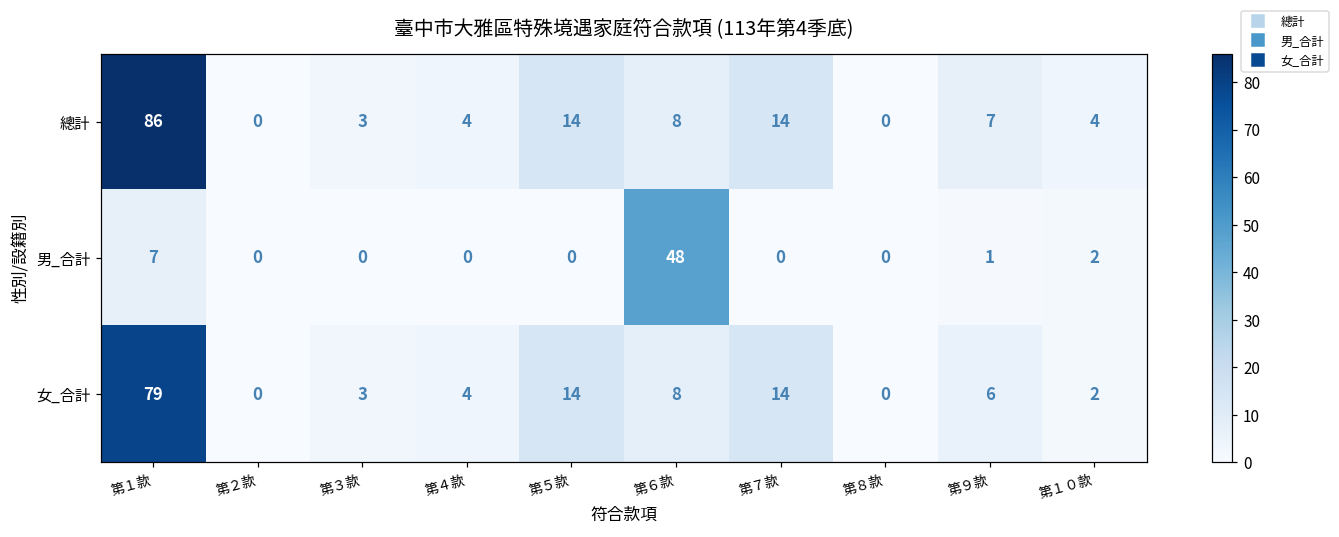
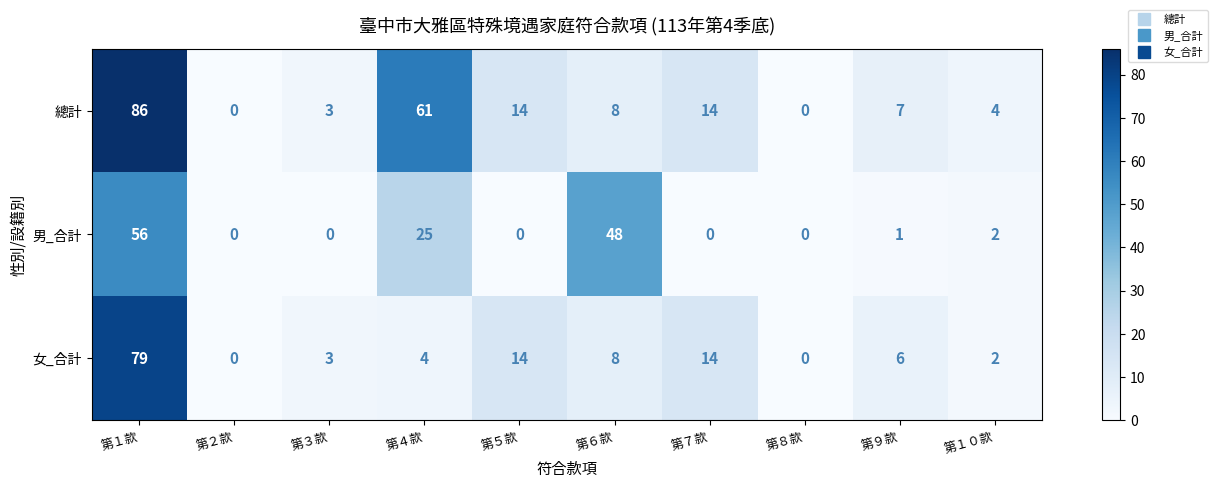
總計, 第４款: 4 -> 61
男_合計, 第１款: 7 -> 56
男_合計, 第４款: 0 -> 25
